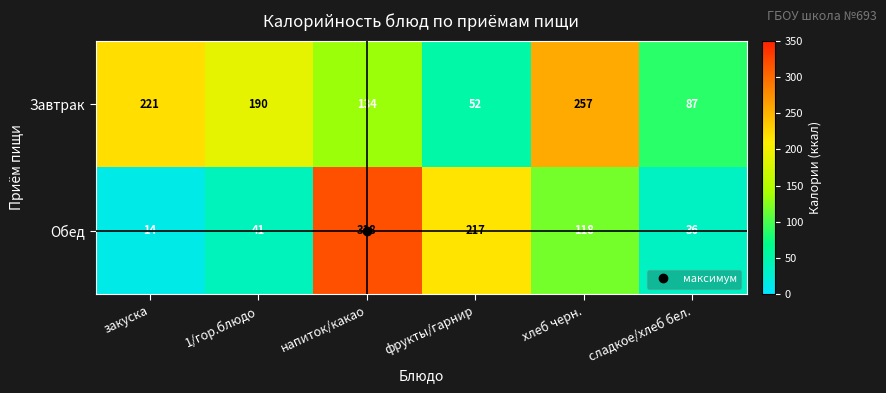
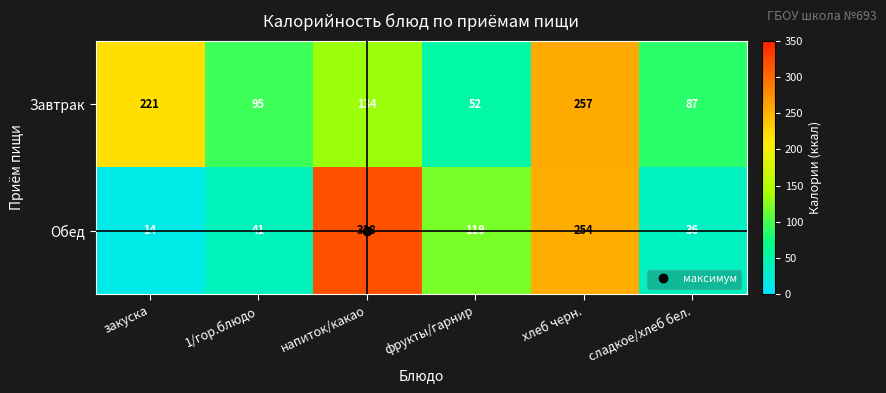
Завтрак, 1/гор.блюдо: 190 -> 95
Обед, фрукты/гарнир: 217 -> 119
Обед, хлеб черн.: 118 -> 254
